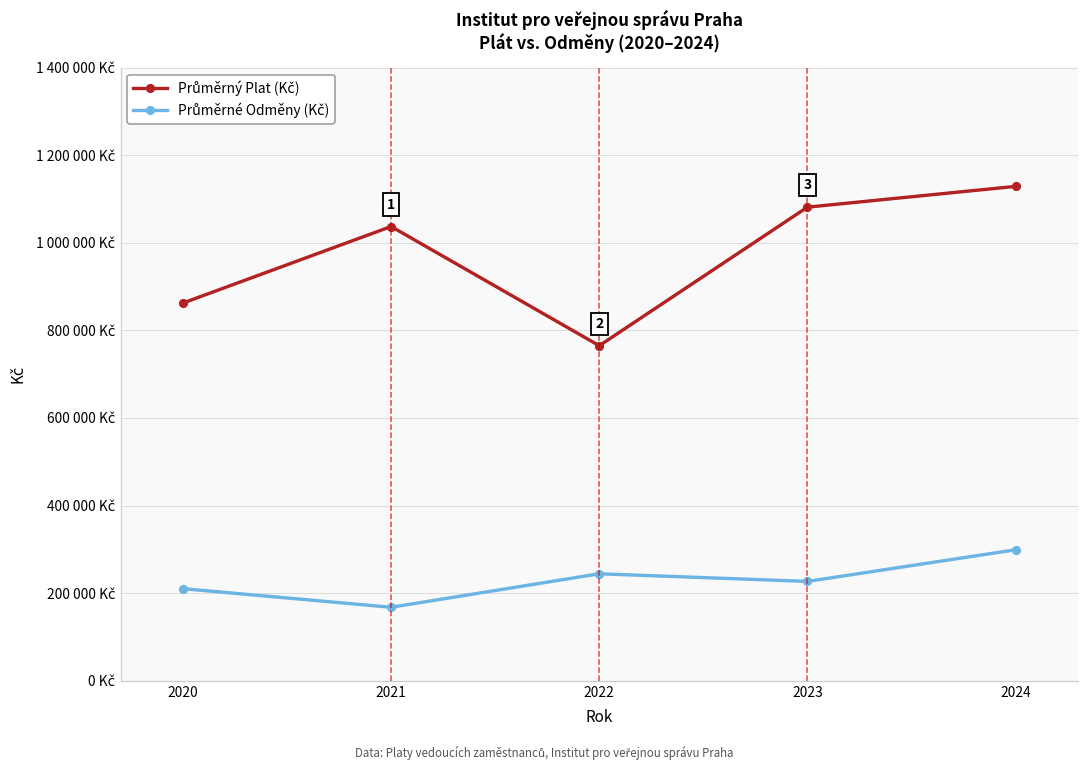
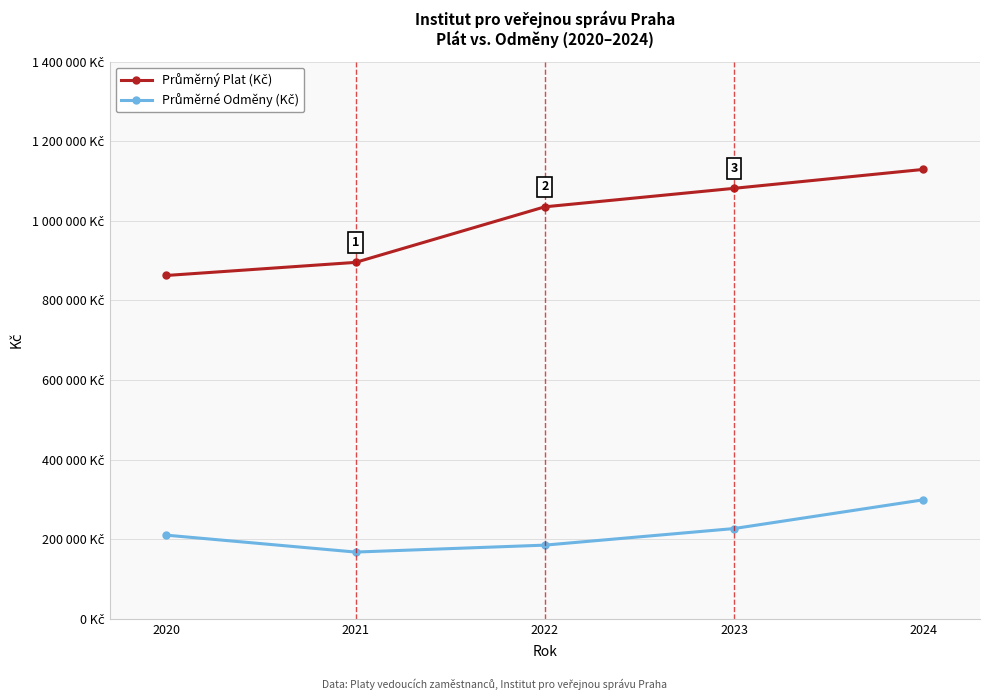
Průměrný Plat (Kč), 2021: 1040000 Kč -> 900000 Kč
Průměrný Plat (Kč), 2022: 770000 Kč -> 1030000 Kč
Průměrné Odměny (Kč), 2022: 240000 Kč -> 190000 Kč
